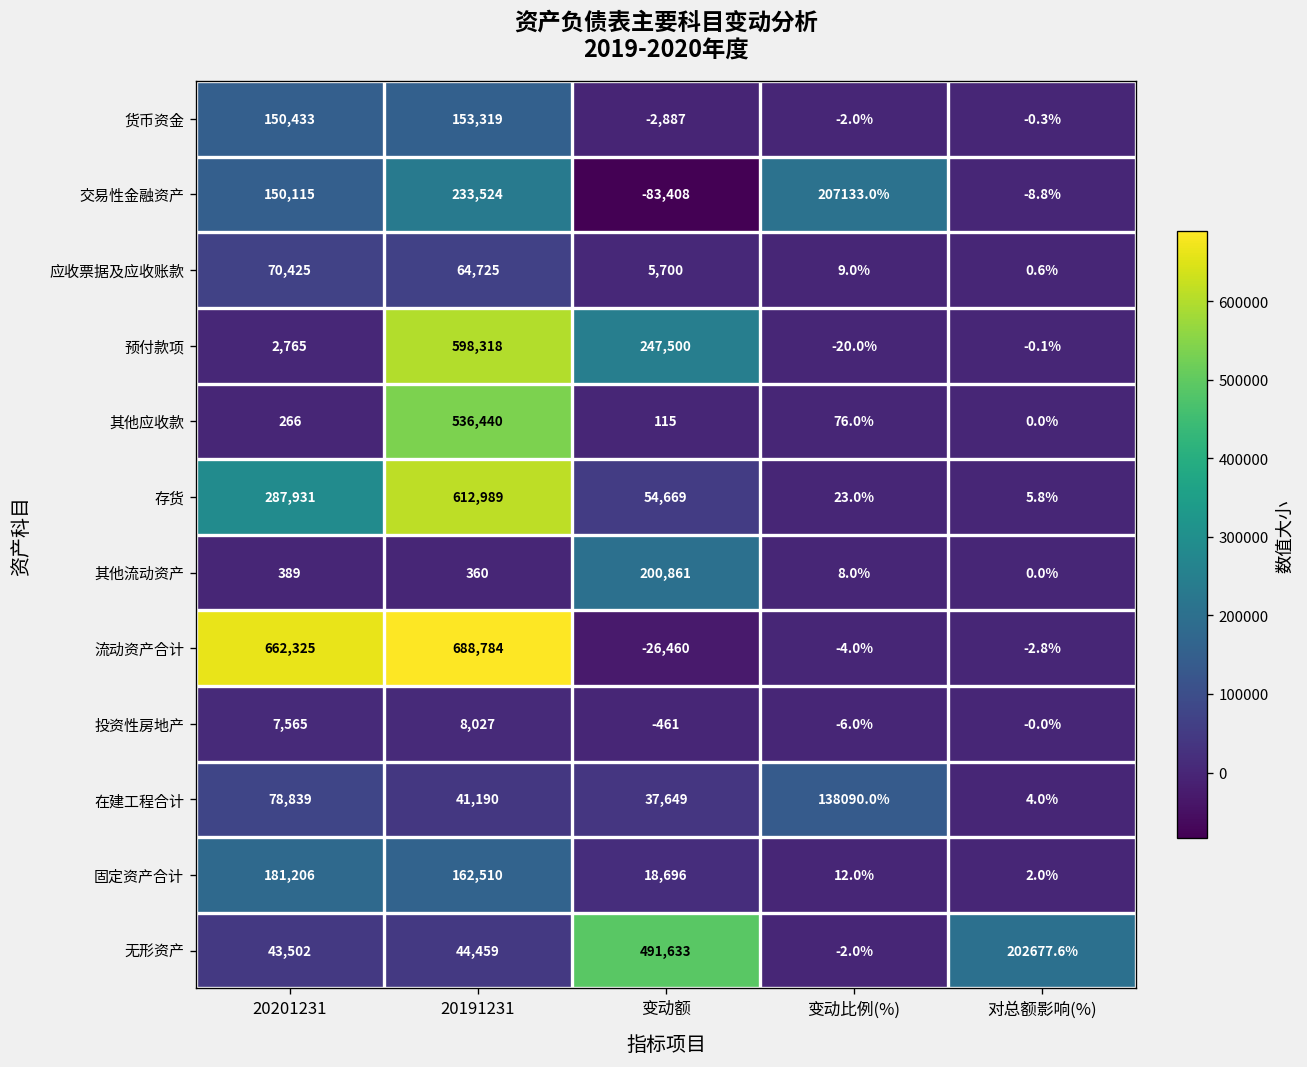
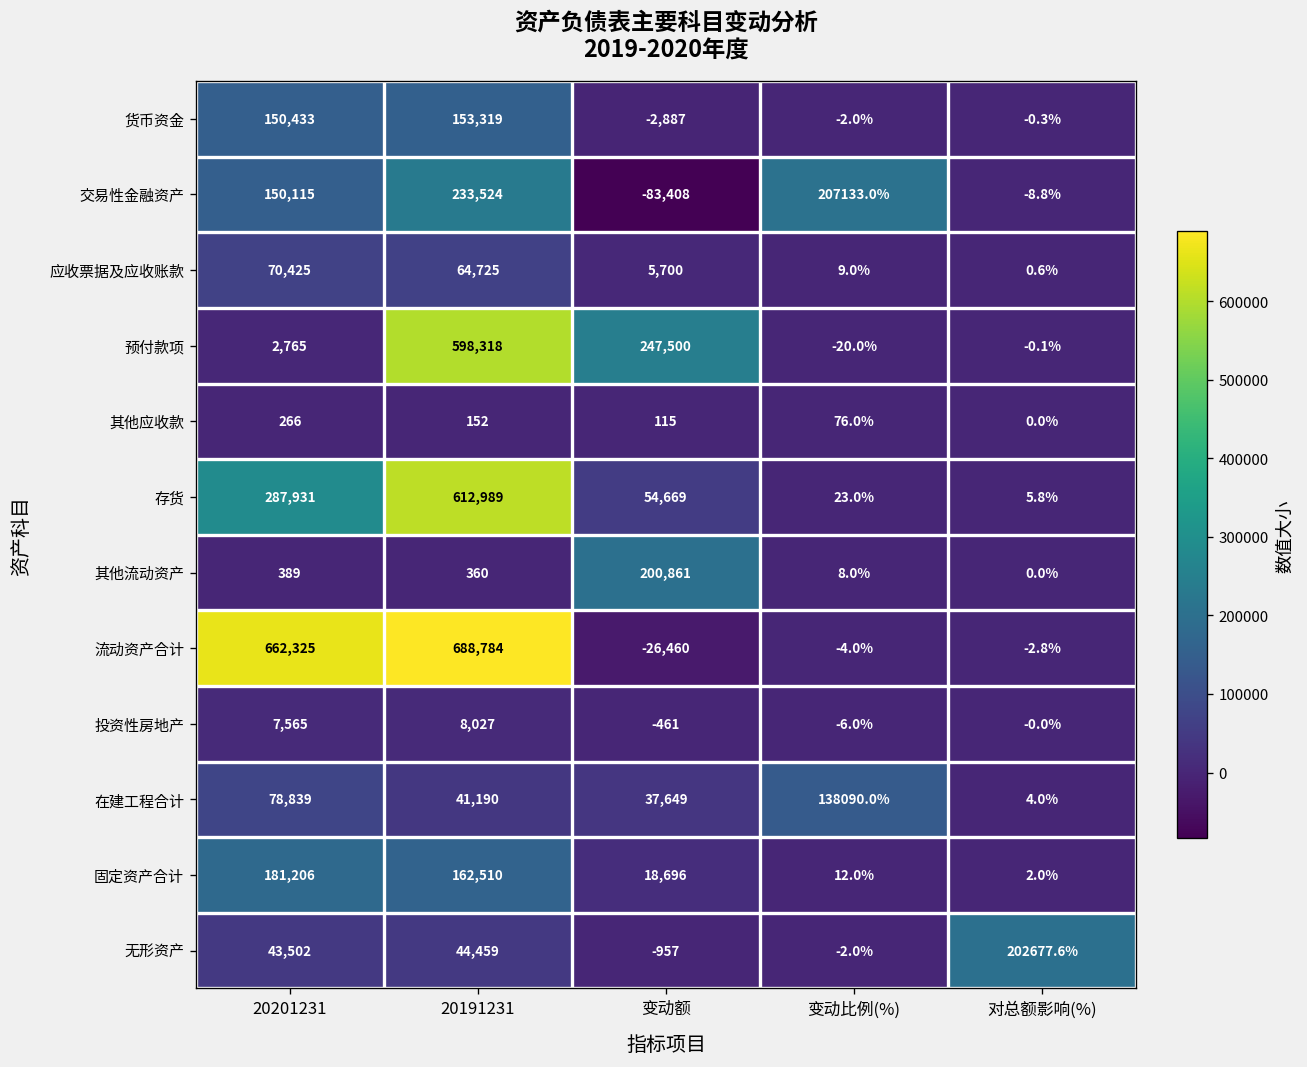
其他应收款, 20191231: 536,440 -> 152
无形资产, 变动额: 491,633 -> -957
